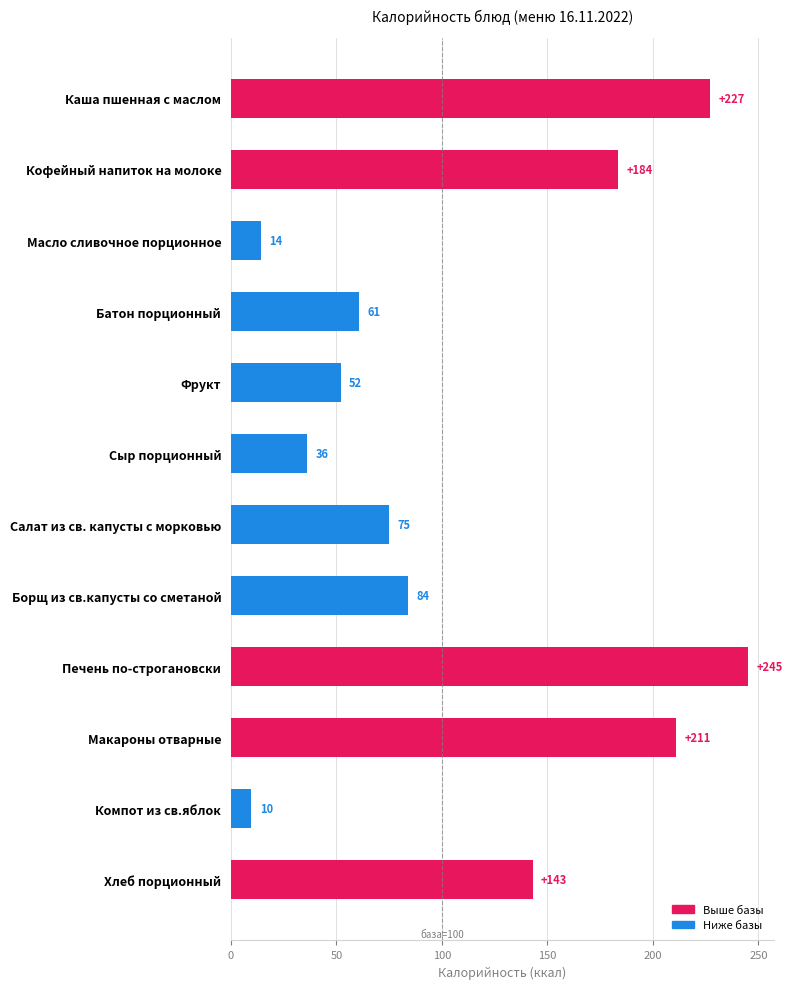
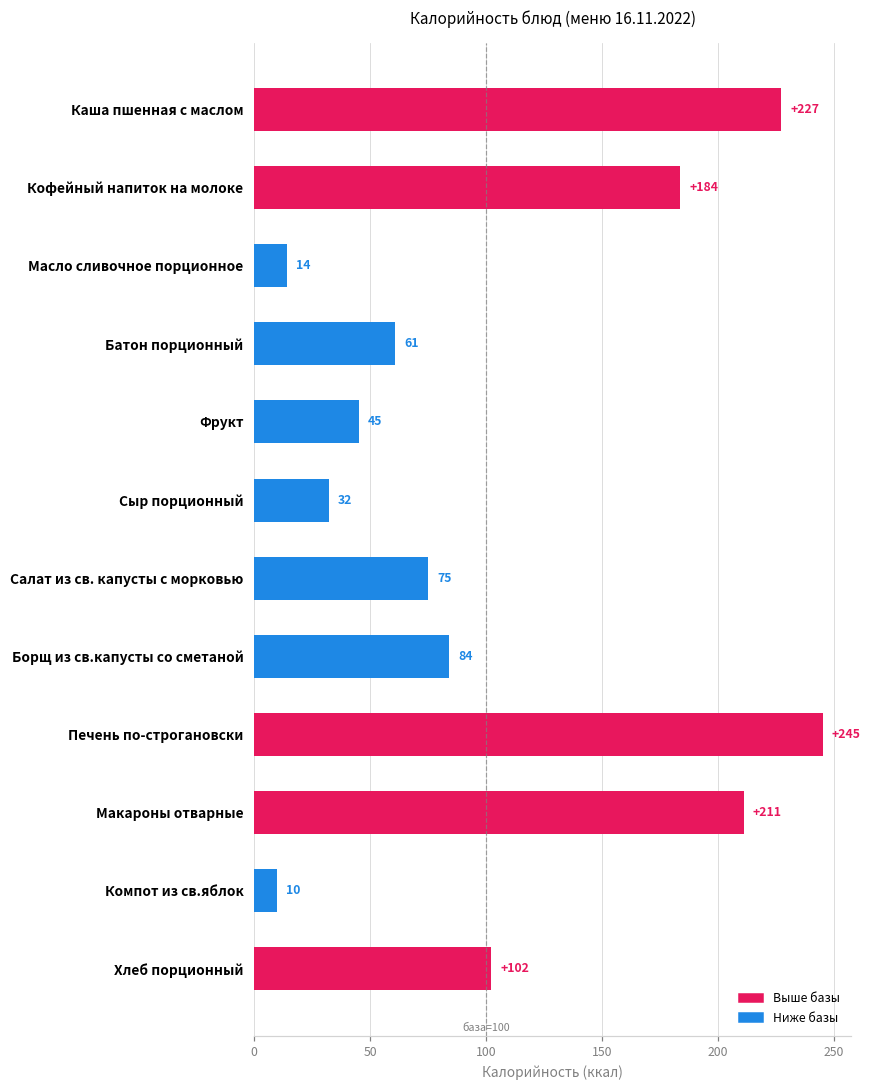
Фрукт: 52 -> 45
Сыр порционный: 36 -> 32
Хлеб порционный: +143 -> +102
